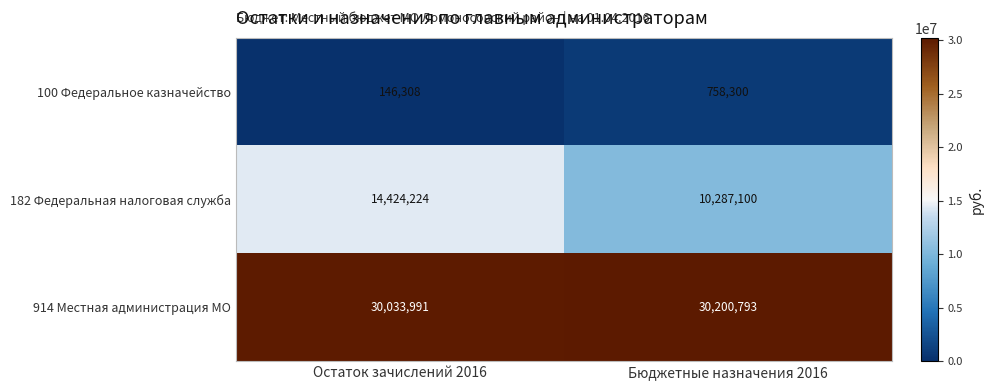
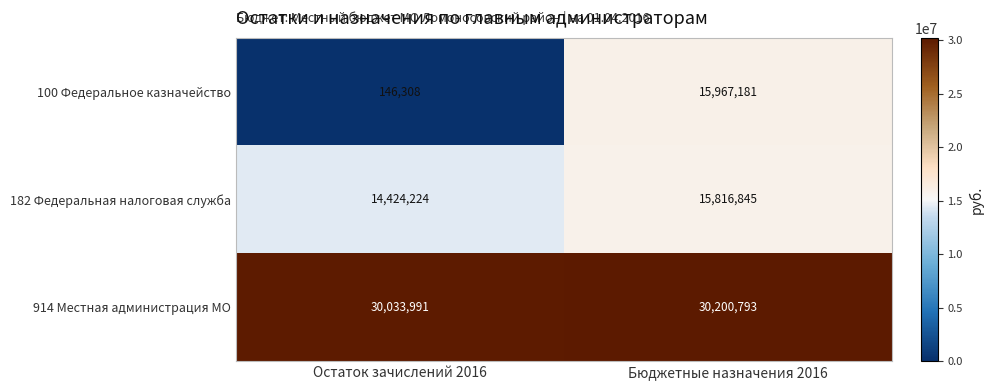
100 Федеральное казначейство, Бюджетные назначения 2016: 758,300 -> 15,967,181
182 Федеральная налоговая служба, Бюджетные назначения 2016: 10,287,100 -> 15,816,845
